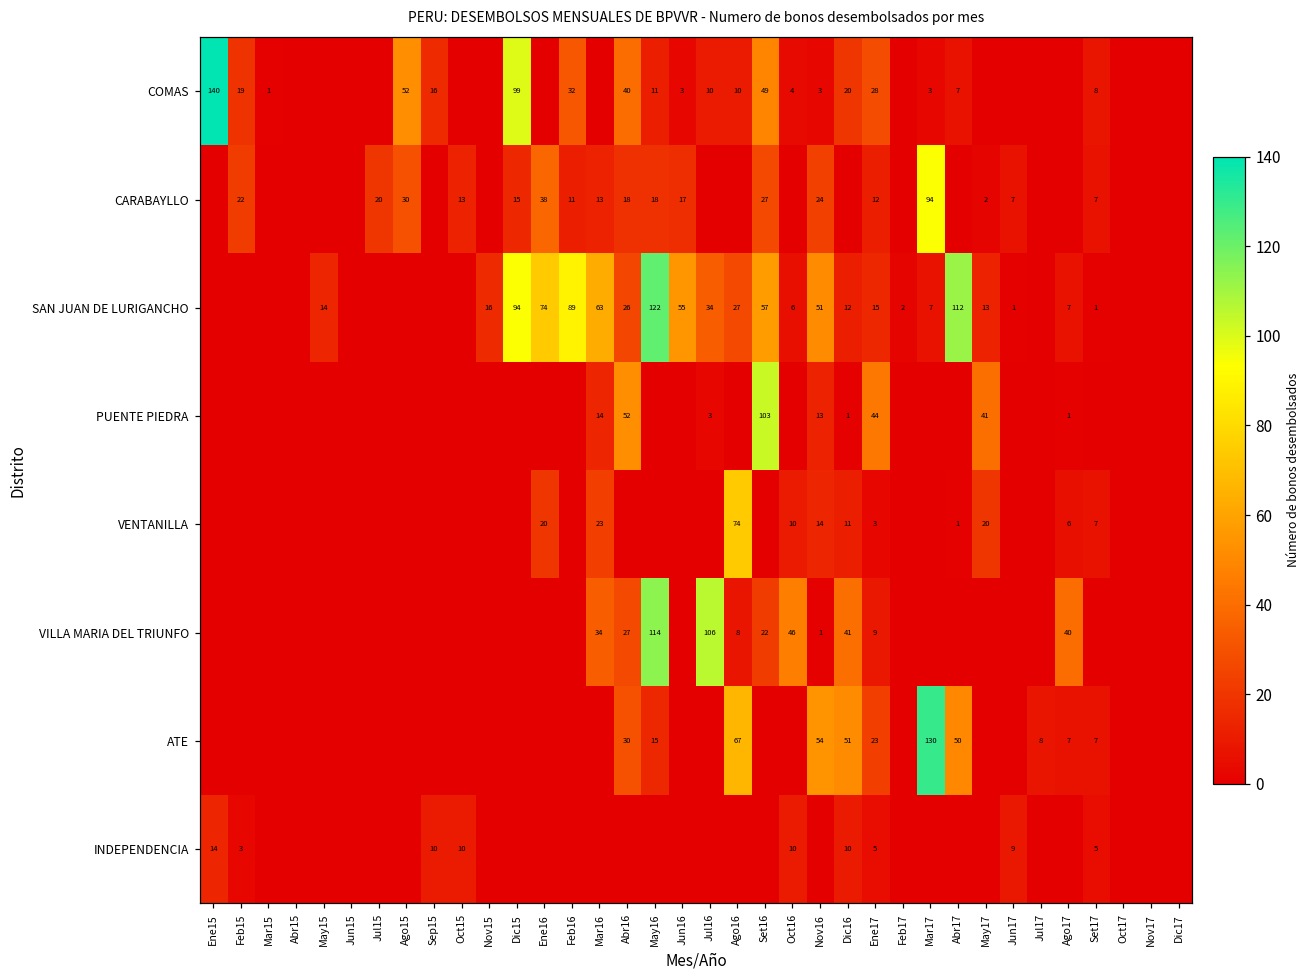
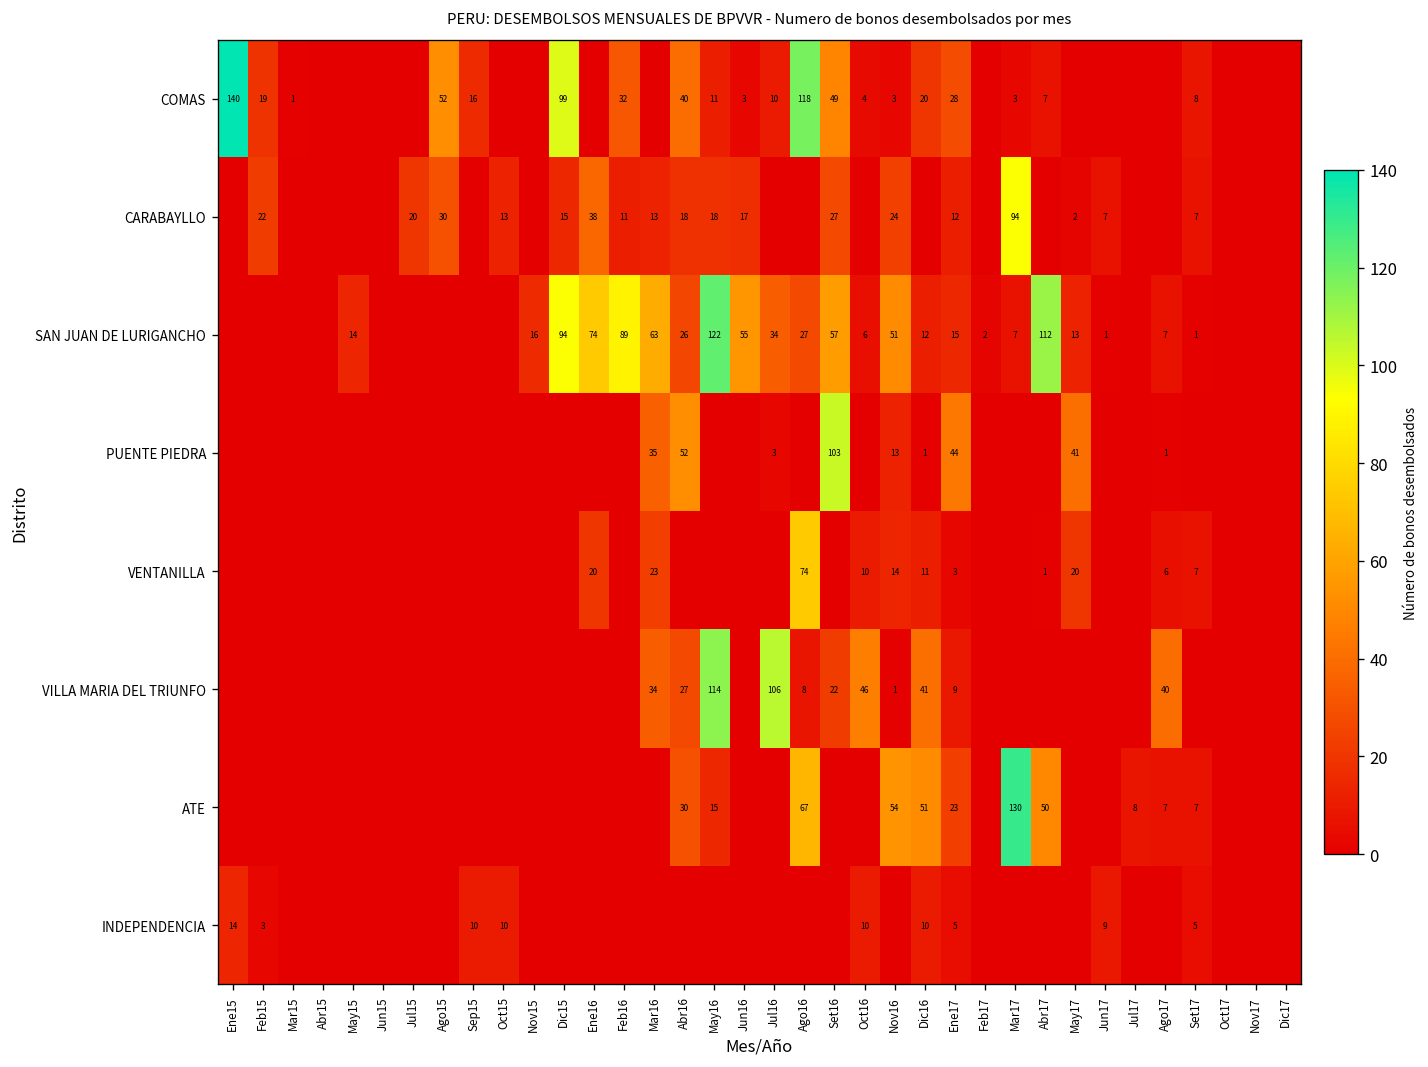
COMAS, Ago16: 10 -> 118
PUENTE PIEDRA, Mar16: 14 -> 35
